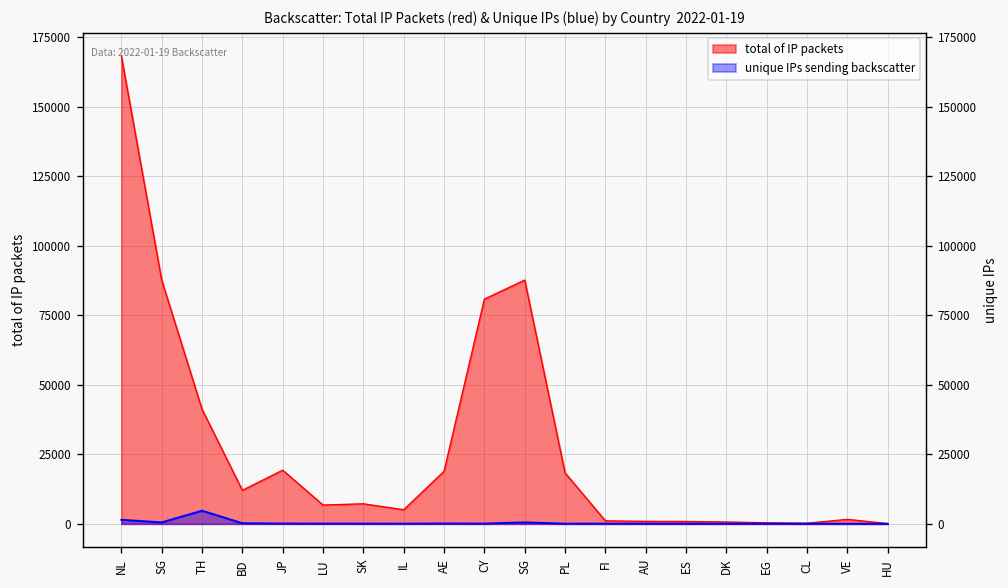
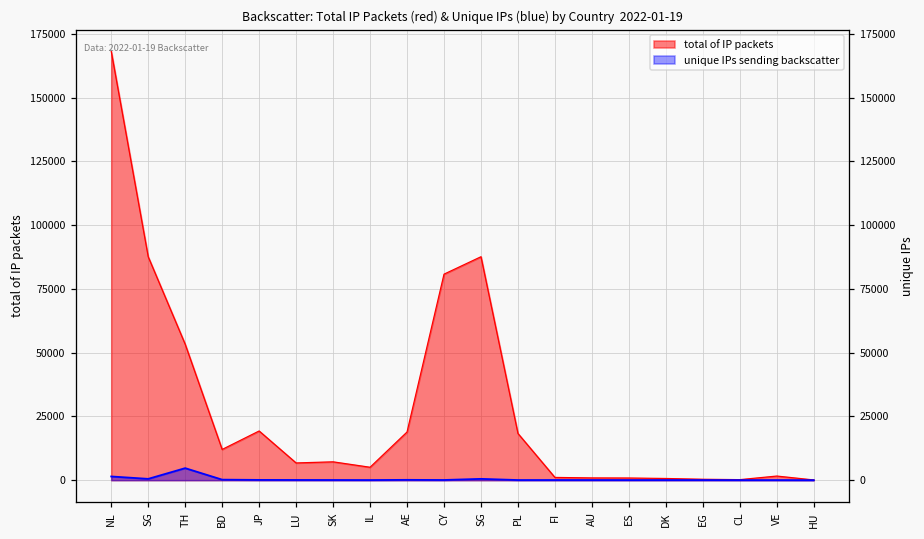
total of IP packets, TH: 41000 -> 53000
